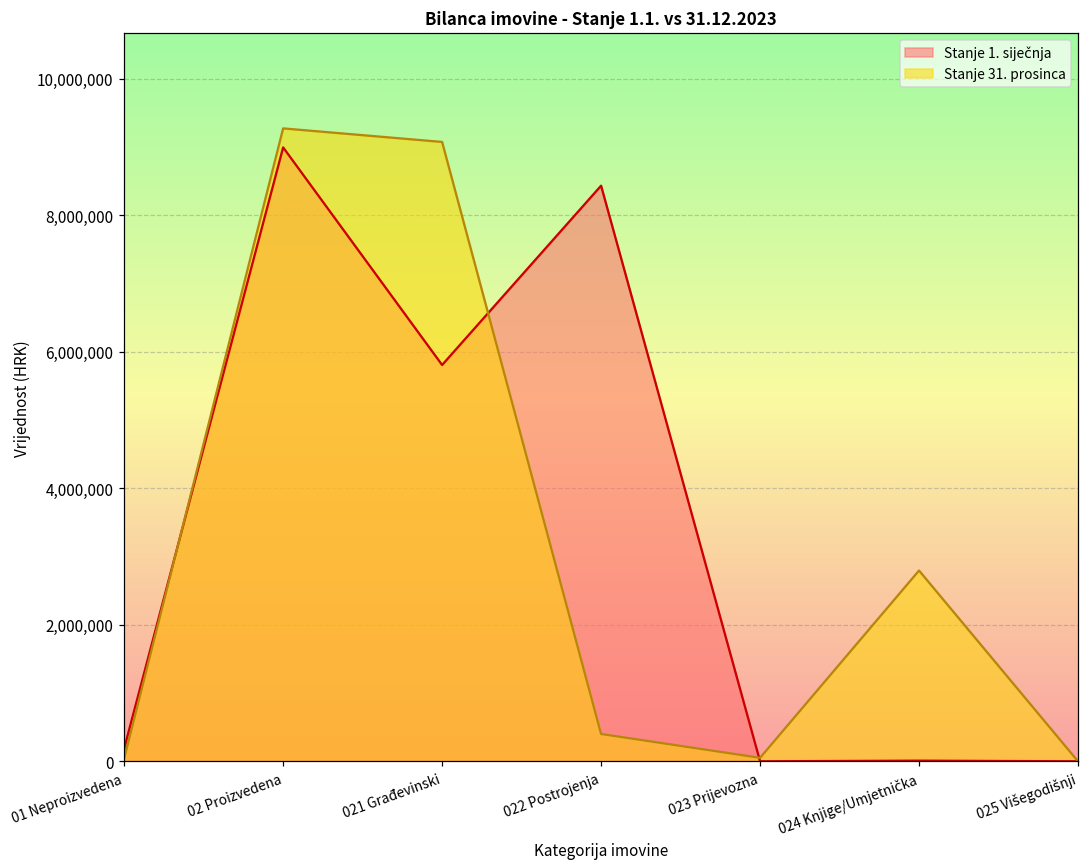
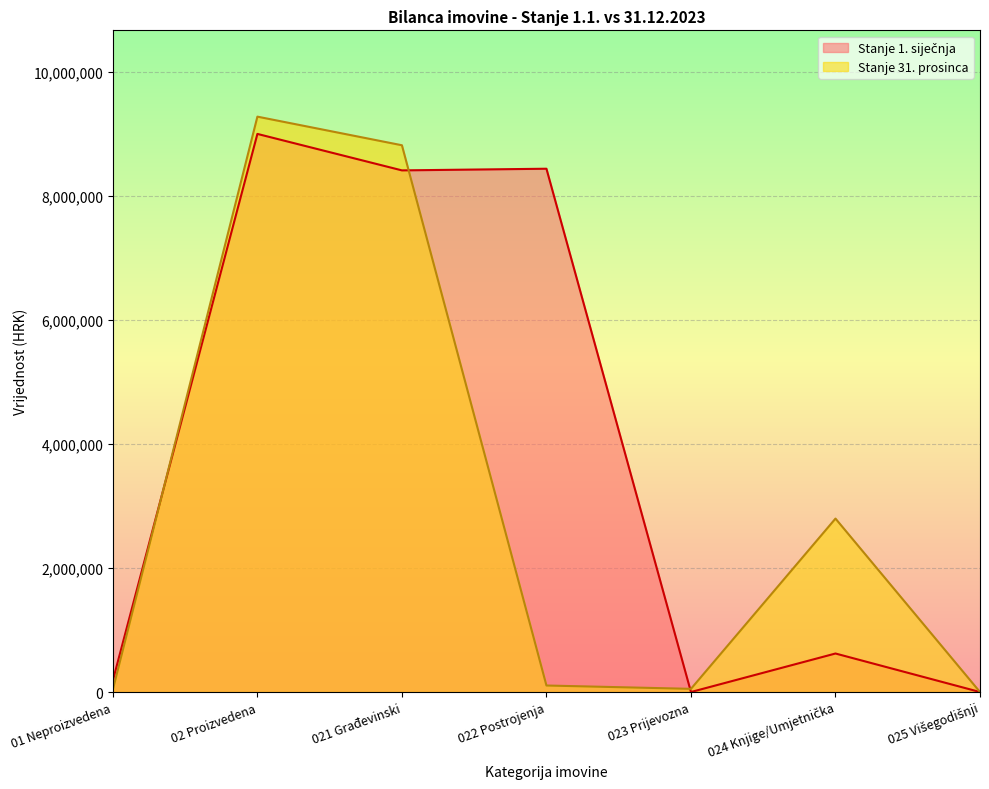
Stanje 1. siječnja, 021 Građevinski: 5,800,000 -> 8,400,000
Stanje 31. prosinca, 021 Građevinski: 9,100,000 -> 8,800,000
Stanje 31. prosinca, 022 Postrojenja: 400,000 -> 100,000
Stanje 1. siječnja, 024 Knjige/Umjetnička: 0 -> 600,000
